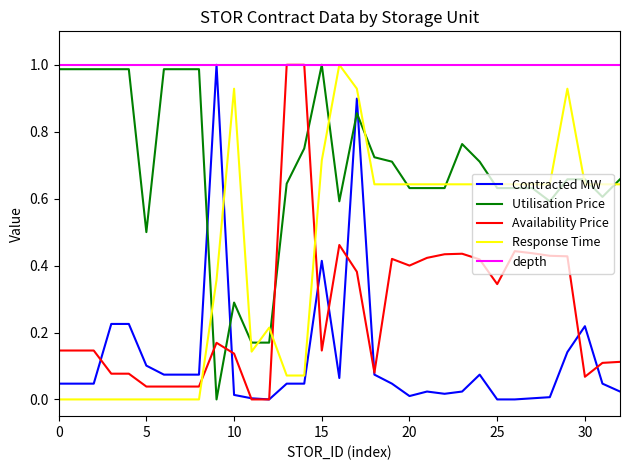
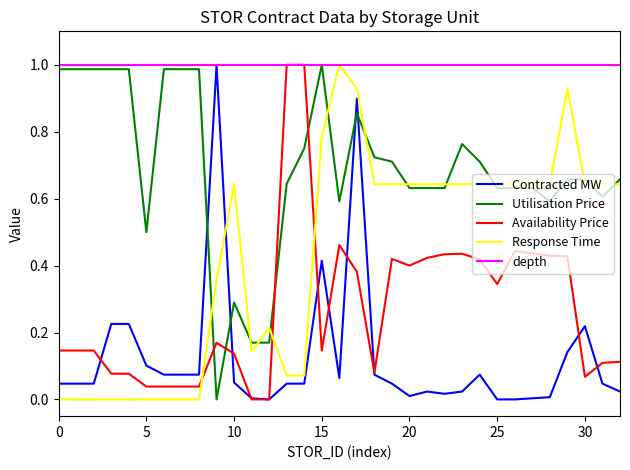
Contracted MW, 10: 0.01 -> 0.05
Response Time, 10: 0.93 -> 0.64
Response Time, 15: 0.71 -> 0.79
